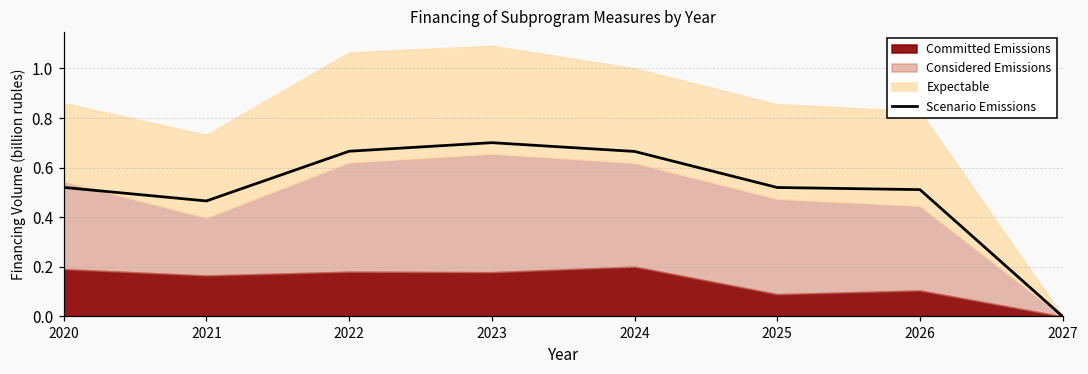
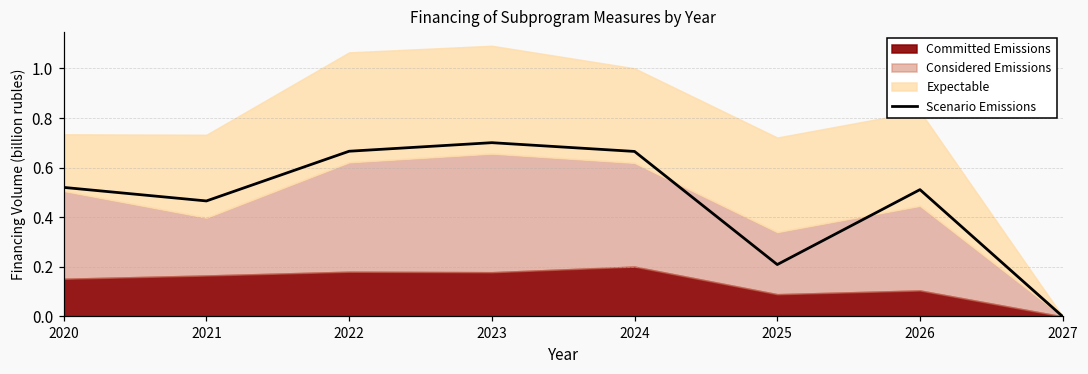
Committed Emissions, 2020: 0.19 -> 0.15
Expectable, 2020: 0.32 -> 0.23
Scenario Emissions, 2025: 0.52 -> 0.21
Considered Emissions, 2025: 0.38 -> 0.25
